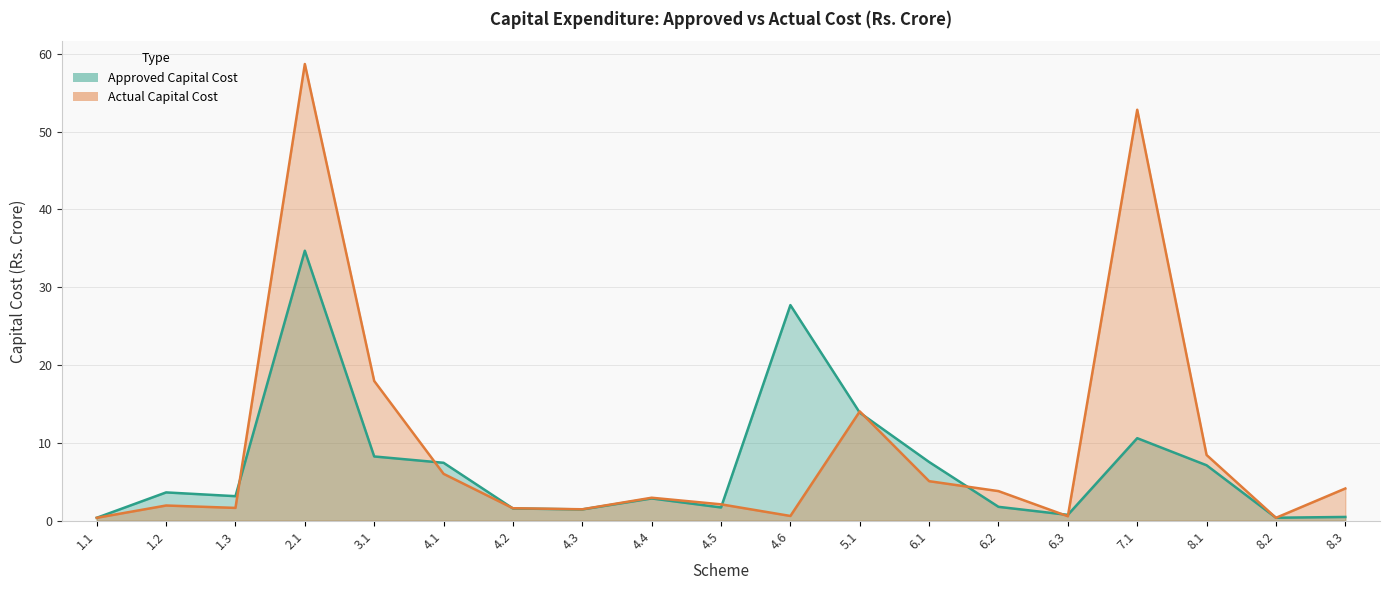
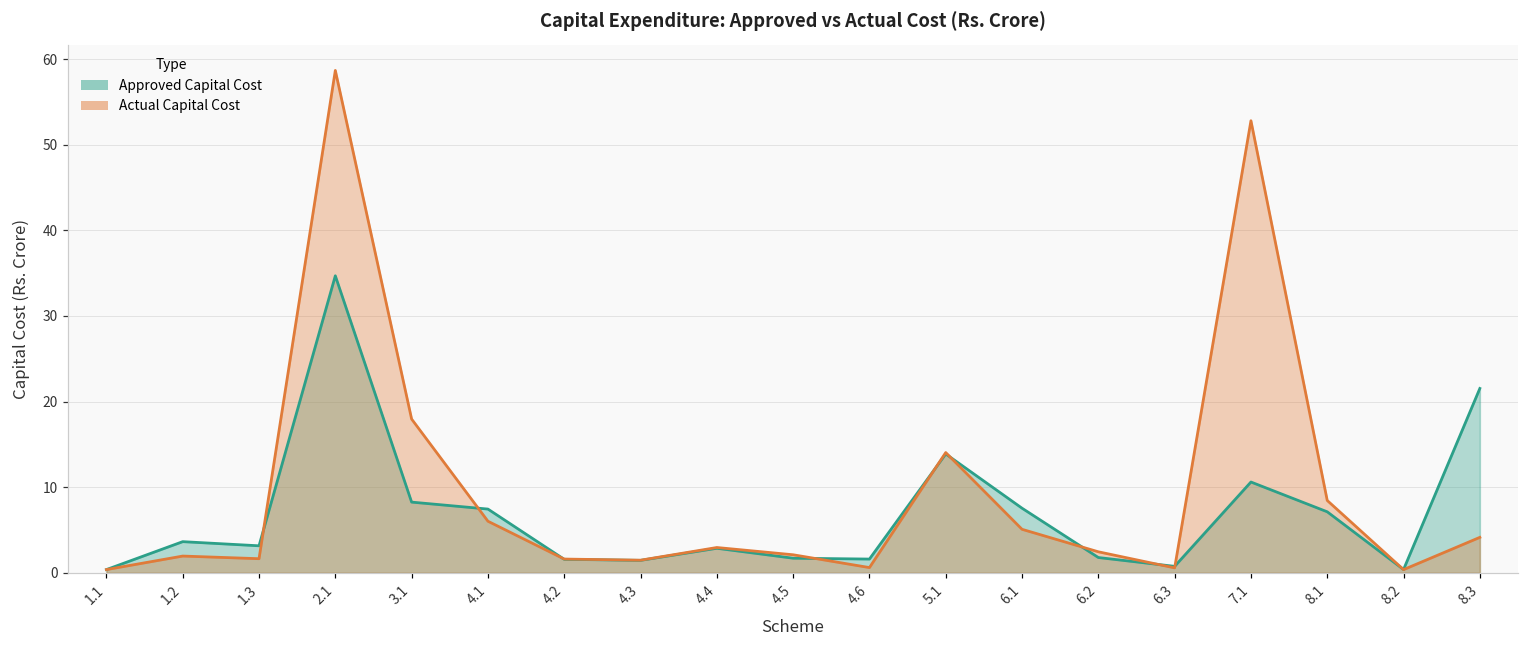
Approved Capital Cost, 4.6: 28 -> 2
Actual Capital Cost, 6.2: 4 -> 2
Approved Capital Cost, 8.3: 0 -> 22
